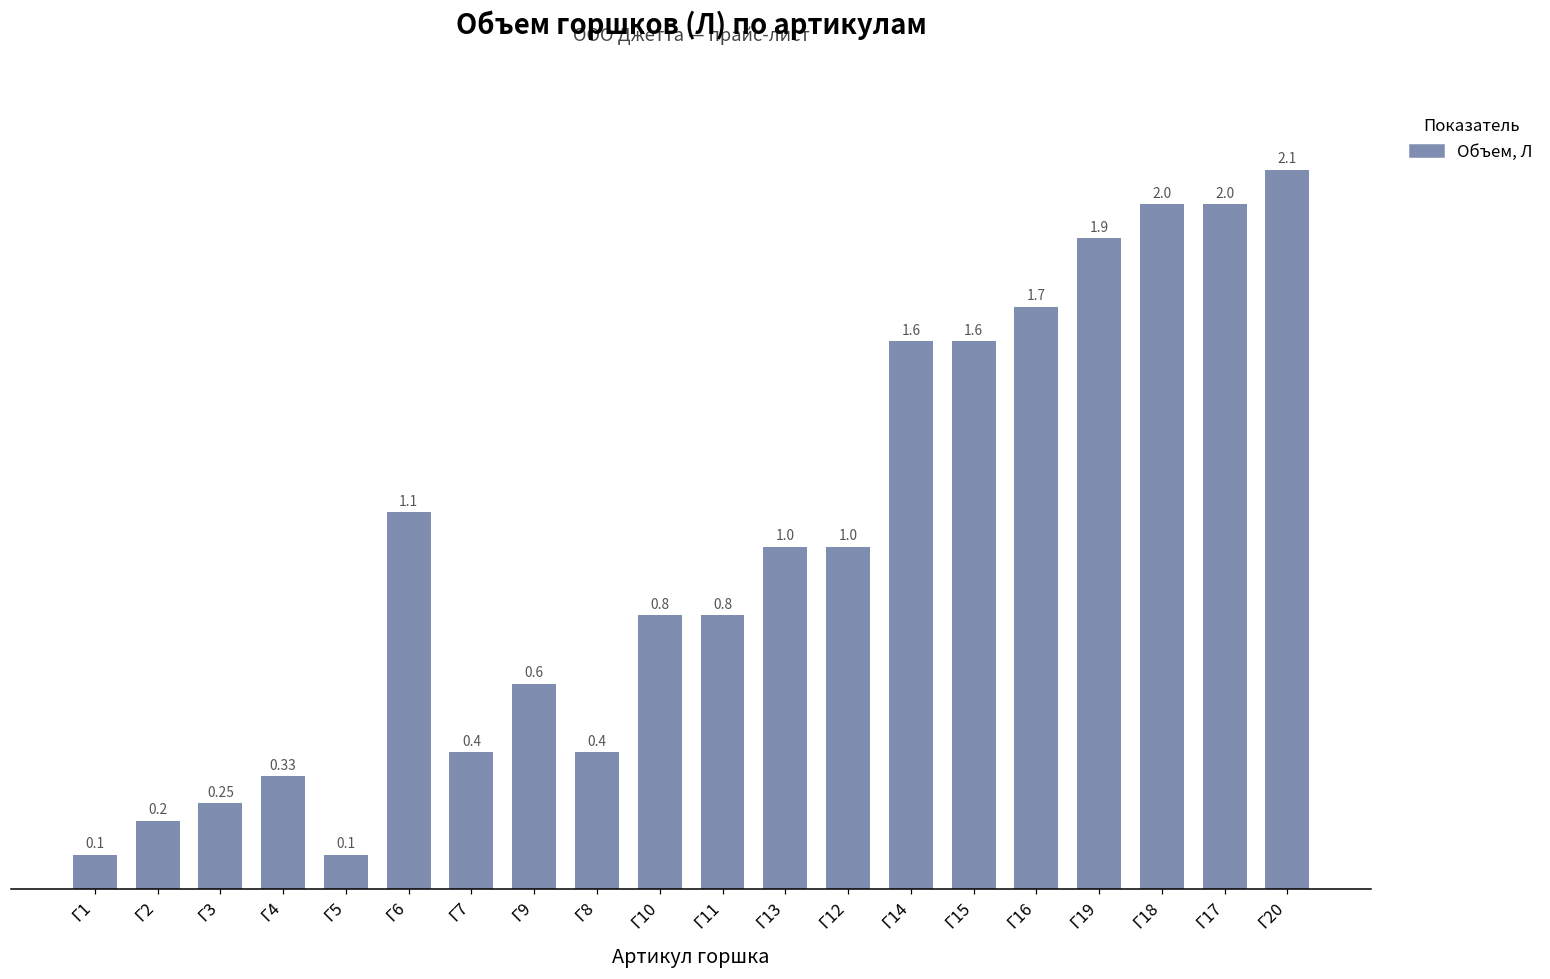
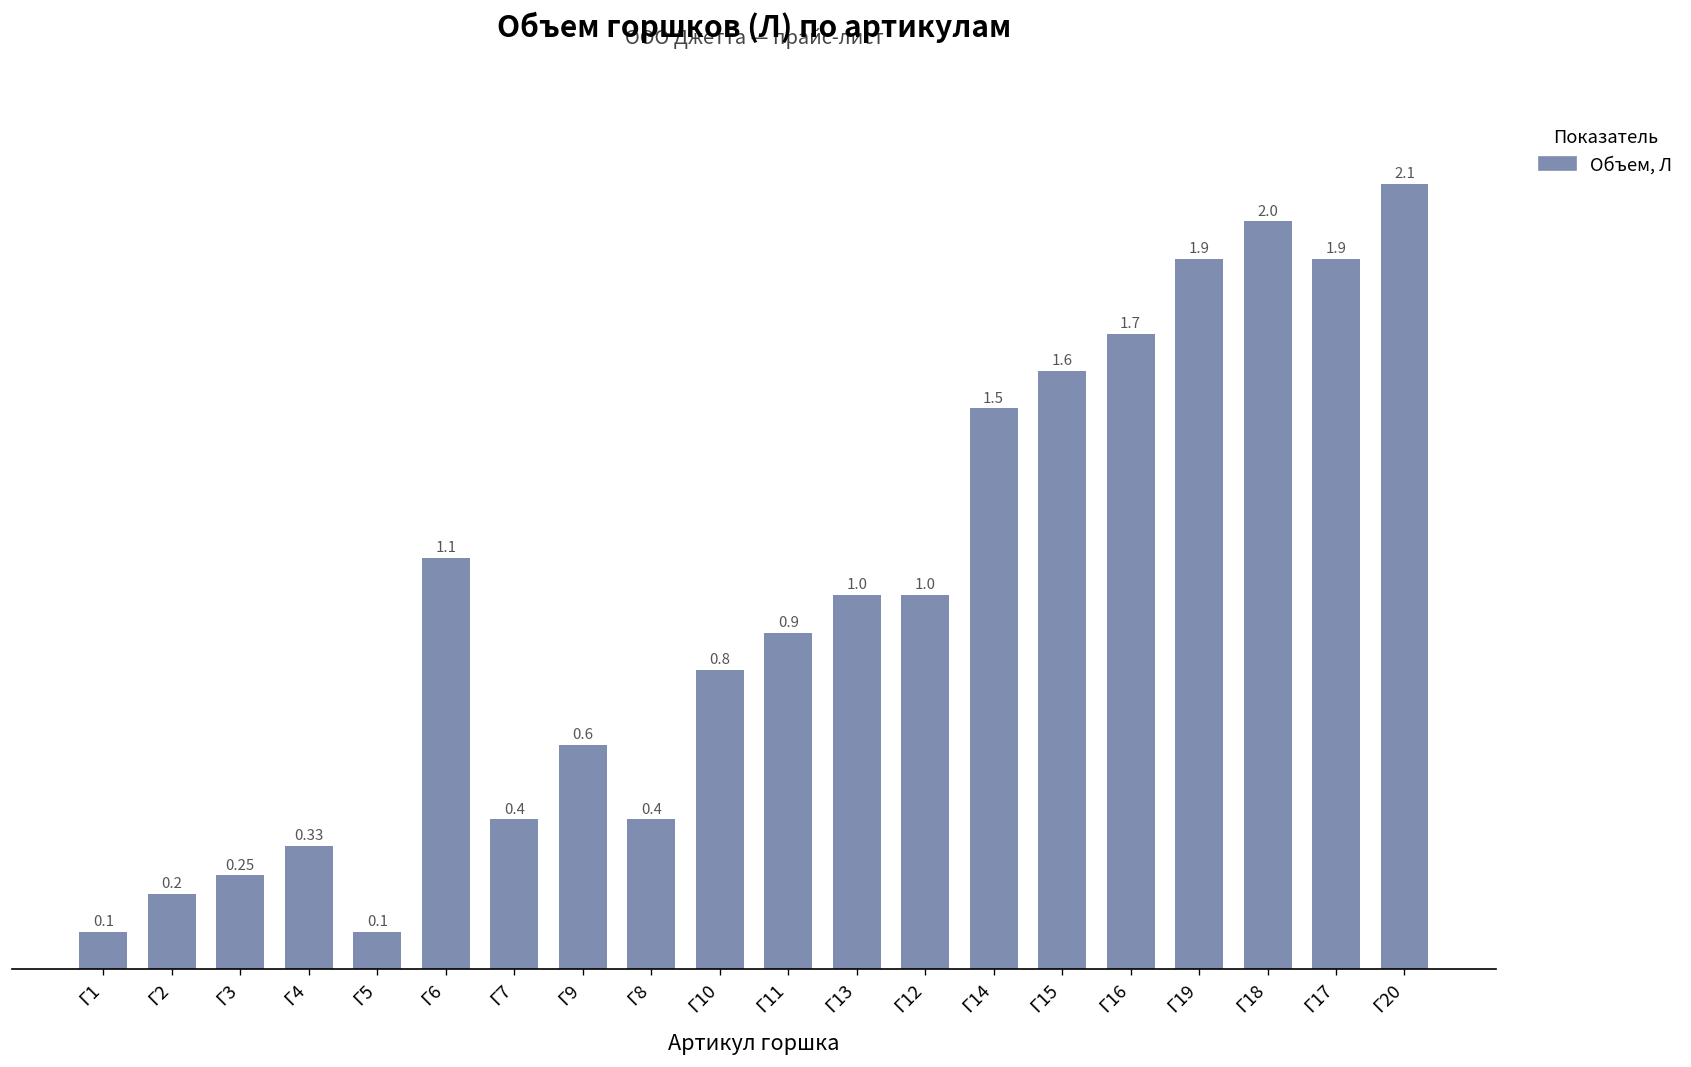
Г11: 0.8 -> 0.9
Г14: 1.6 -> 1.5
Г17: 2.0 -> 1.9
